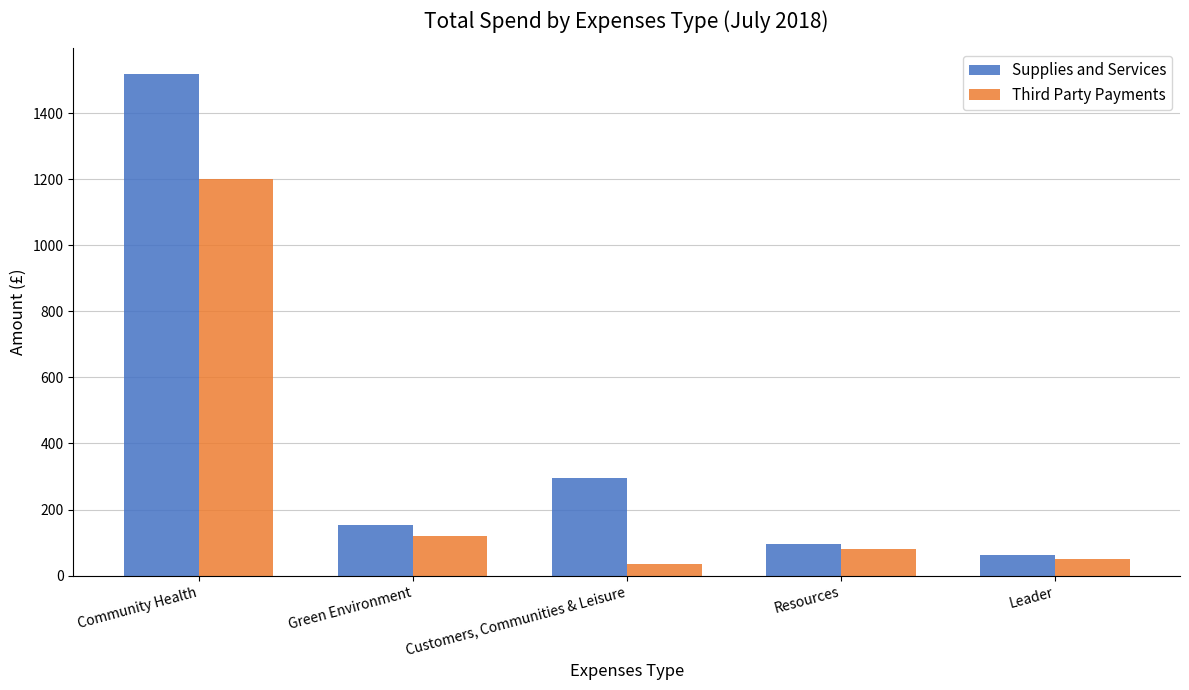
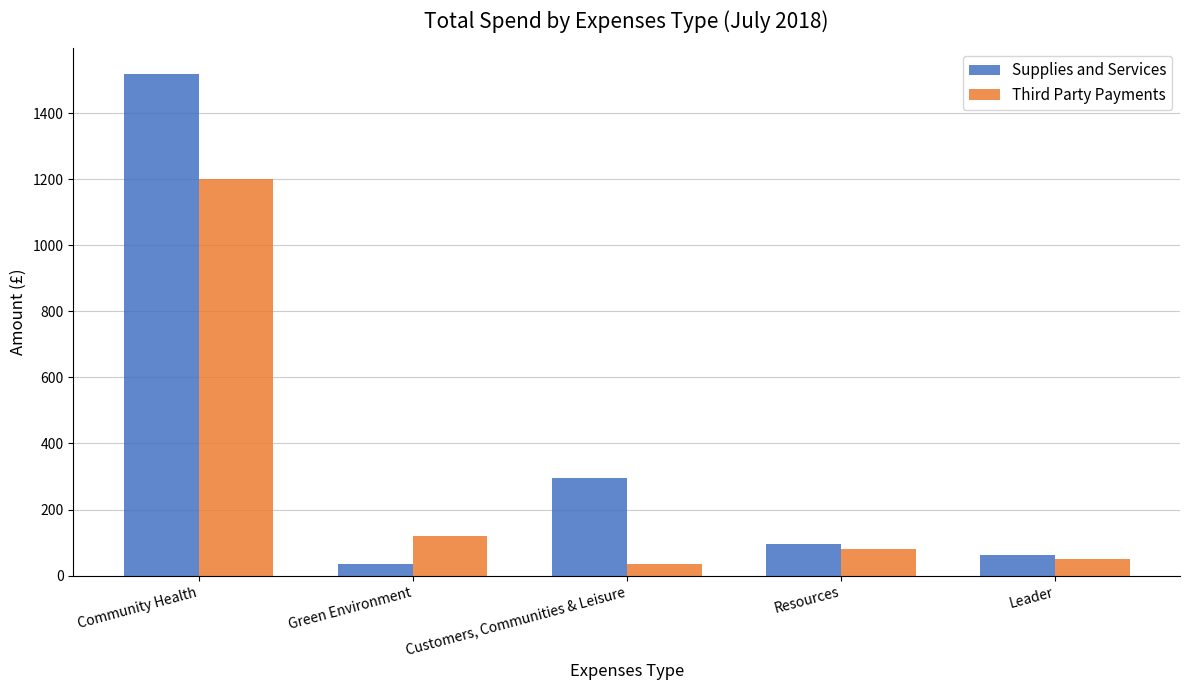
Supplies and Services, Green Environment: 150 -> 40
